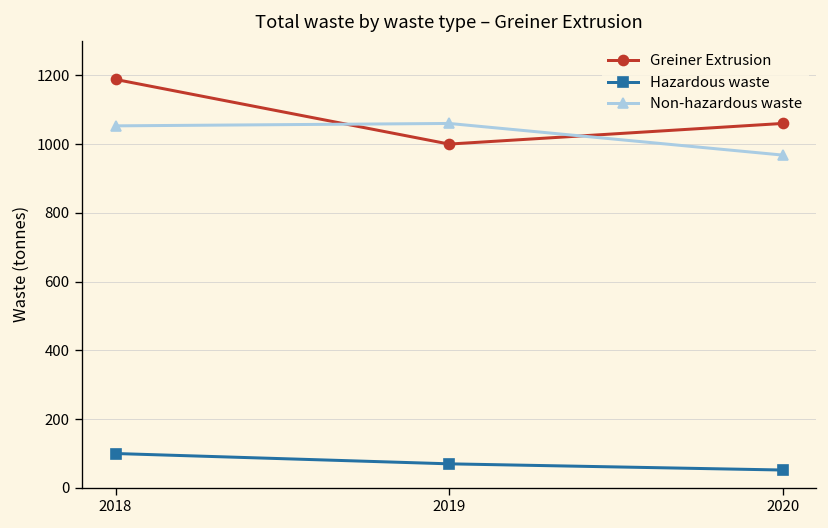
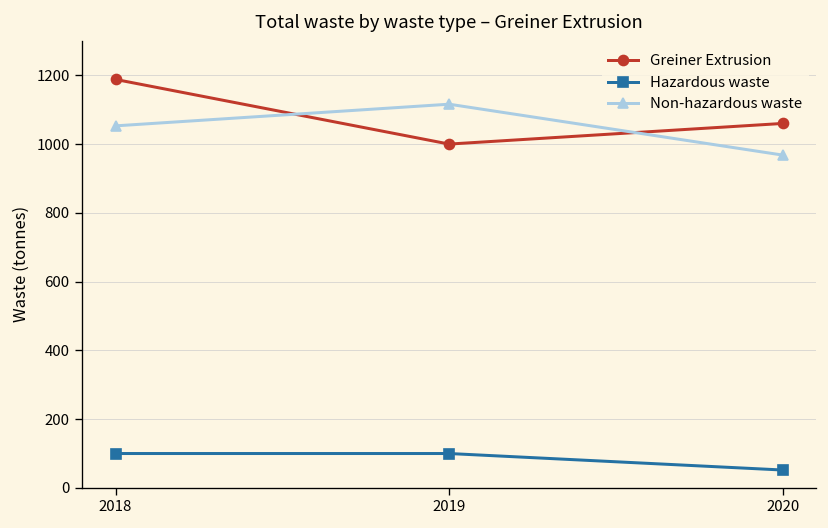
Hazardous waste, 2019: 70 -> 100
Non-hazardous waste, 2019: 1060 -> 1120
